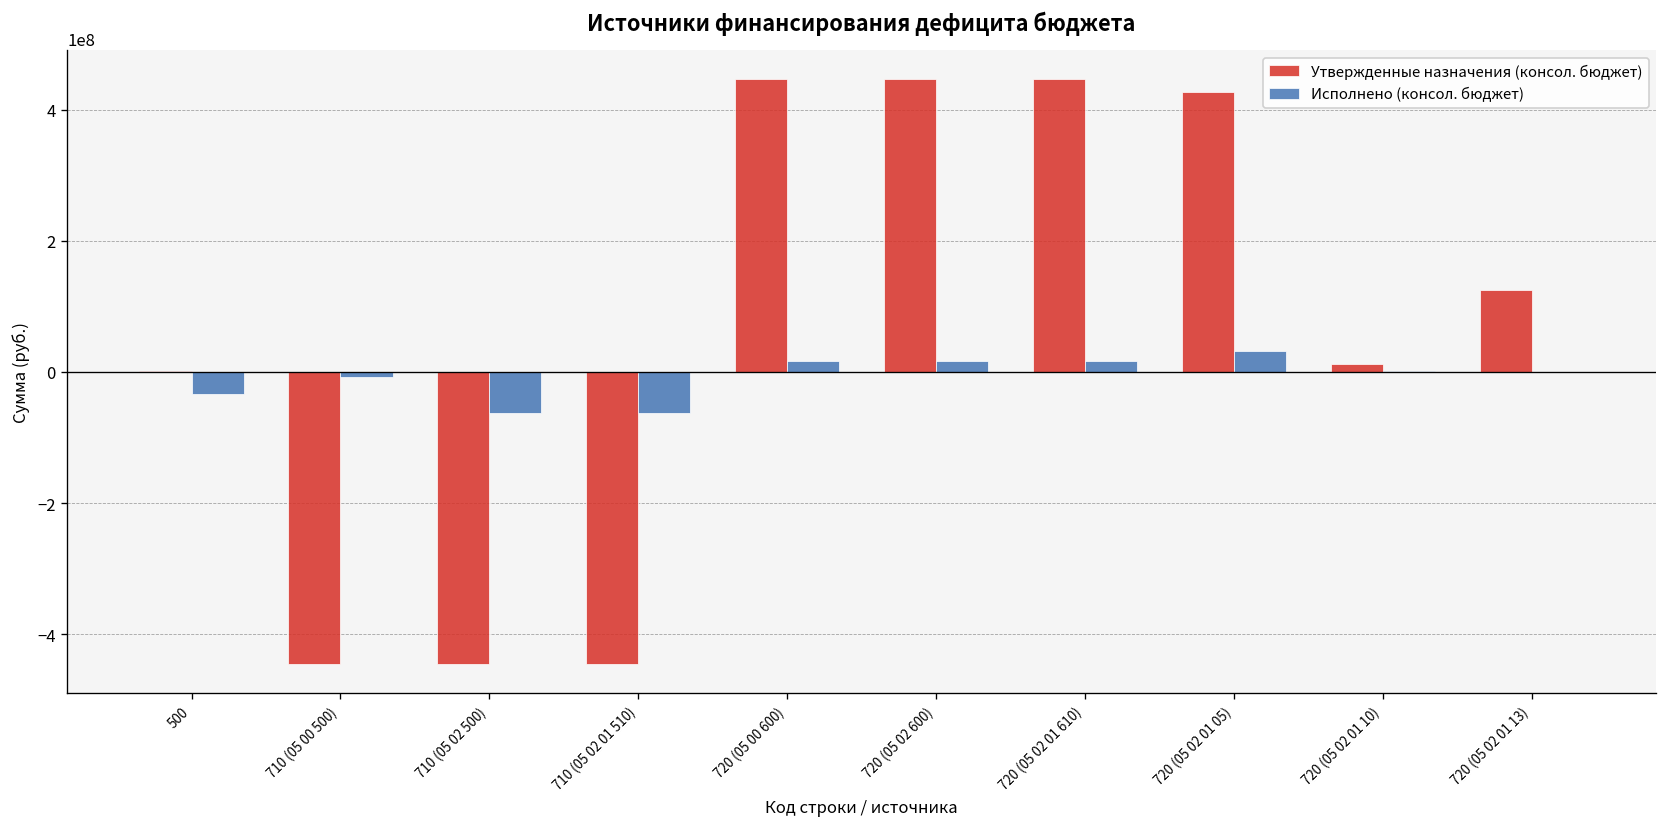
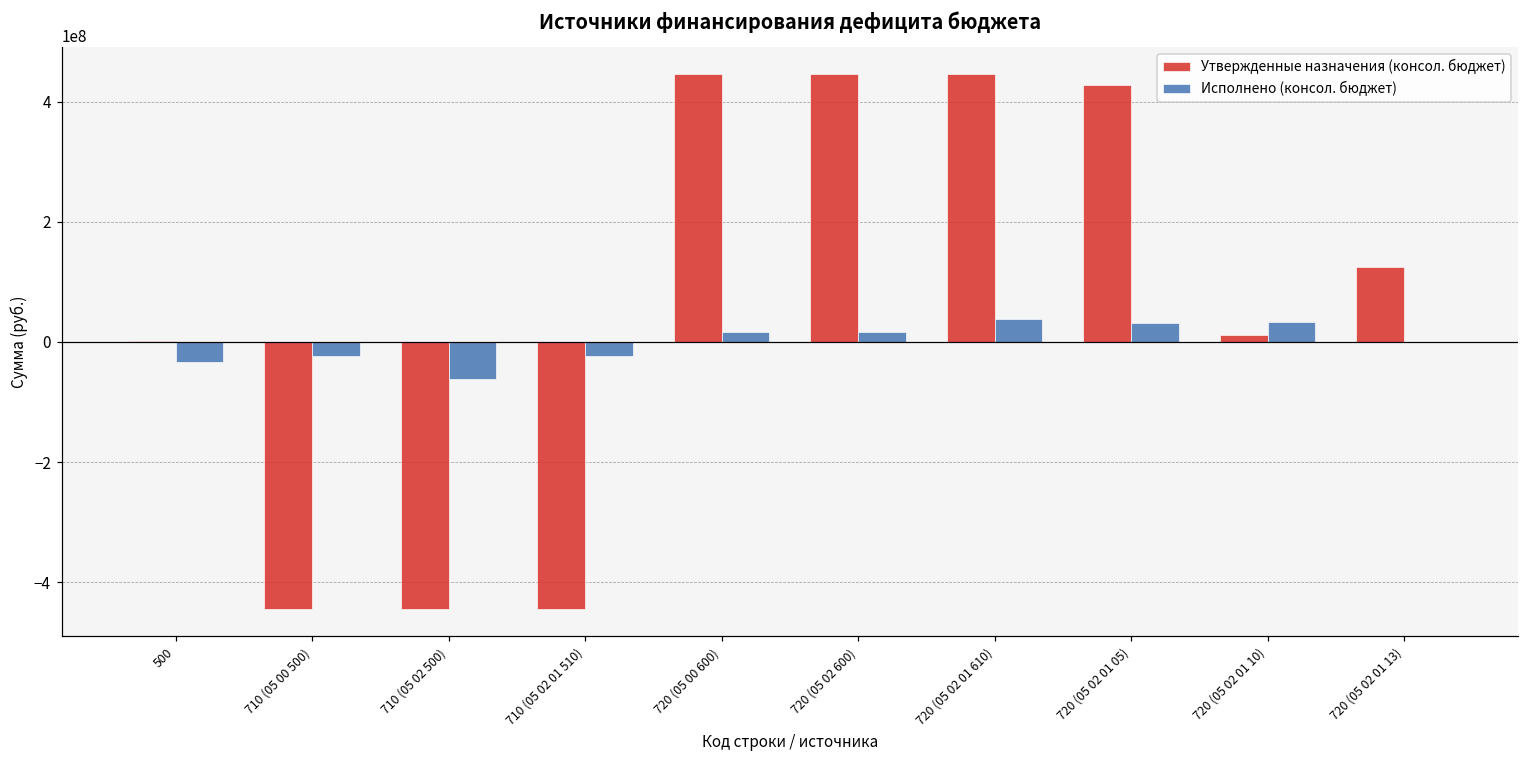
Исполнено (консол. бюджет), 710 (05 00 500): -10000000 -> -20000000
Исполнено (консол. бюджет), 710 (05 02 01 510): -60000000 -> -20000000
Исполнено (консол. бюджет), 720 (05 02 01 610): 20000000 -> 40000000
Исполнено (консол. бюджет), 720 (05 02 01 10): 0 -> 30000000
